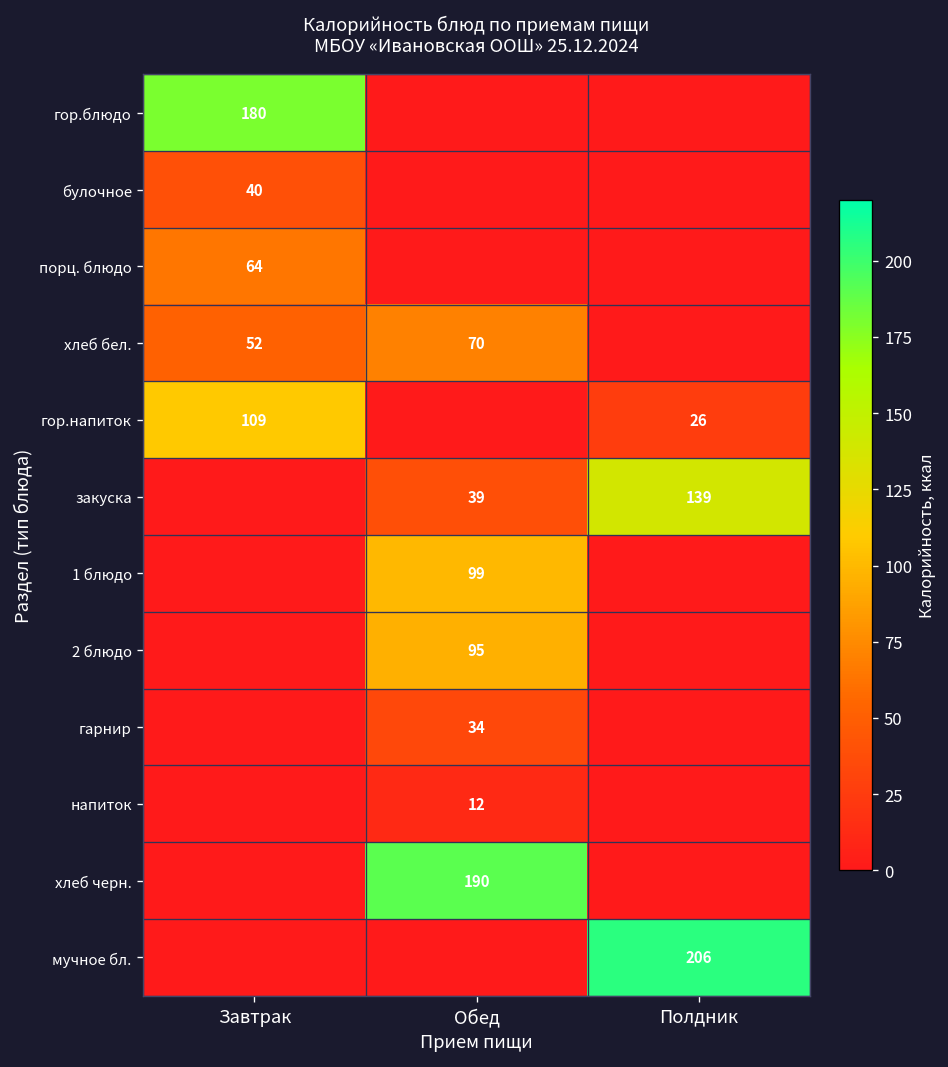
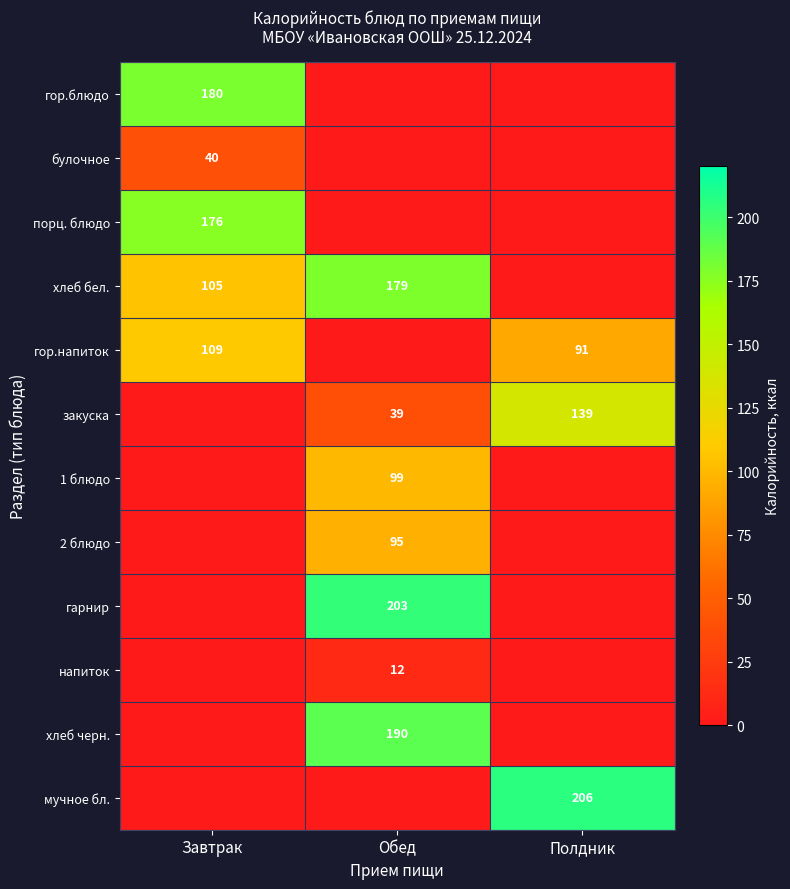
порц. блюдо, Завтрак: 64 -> 176
хлеб бел., Завтрак: 52 -> 105
хлеб бел., Обед: 70 -> 179
гор.напиток, Полдник: 26 -> 91
гарнир, Обед: 34 -> 203
